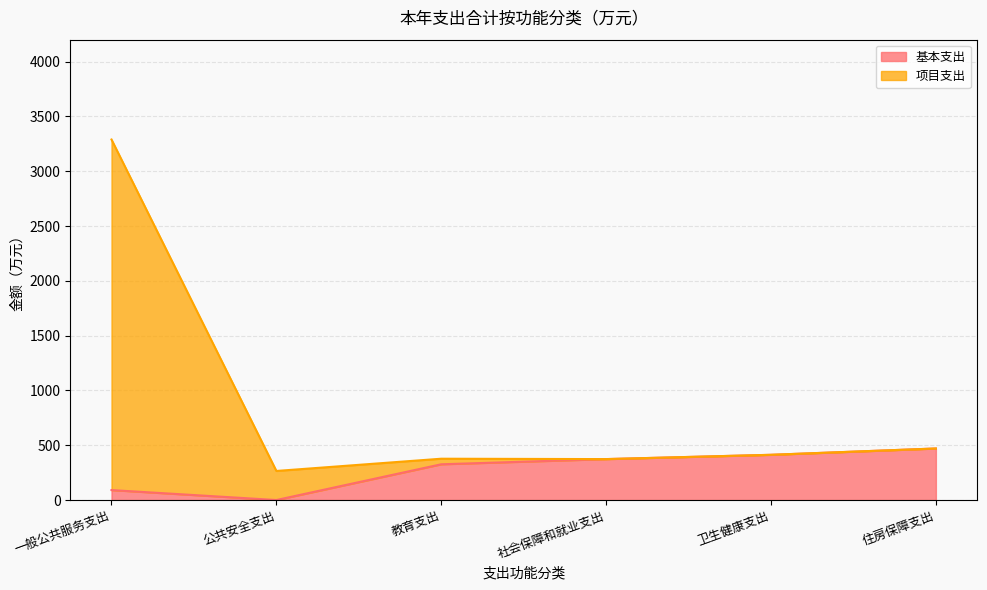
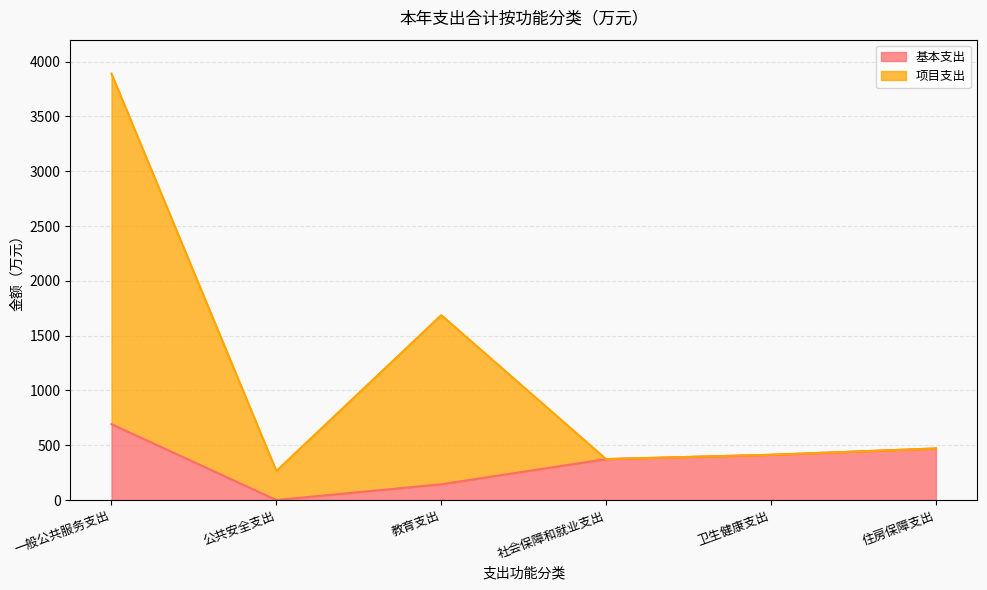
基本支出, 一般公共服务支出: 90 -> 690
基本支出, 教育支出: 330 -> 140
项目支出, 教育支出: 50 -> 1540
